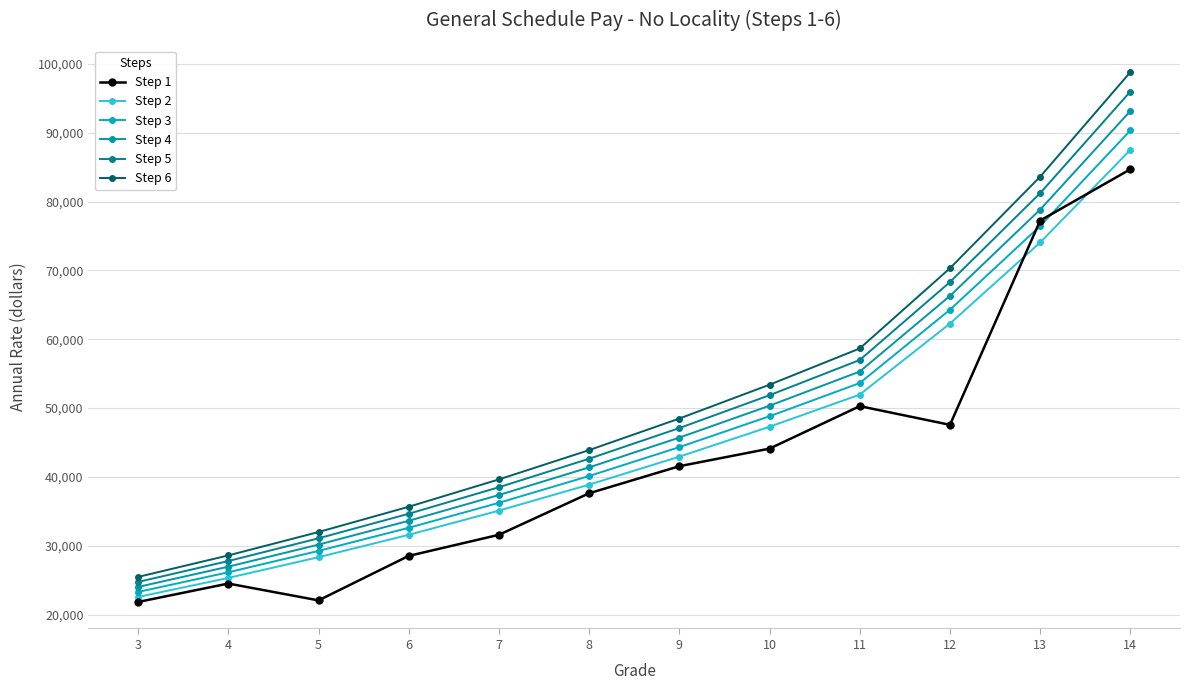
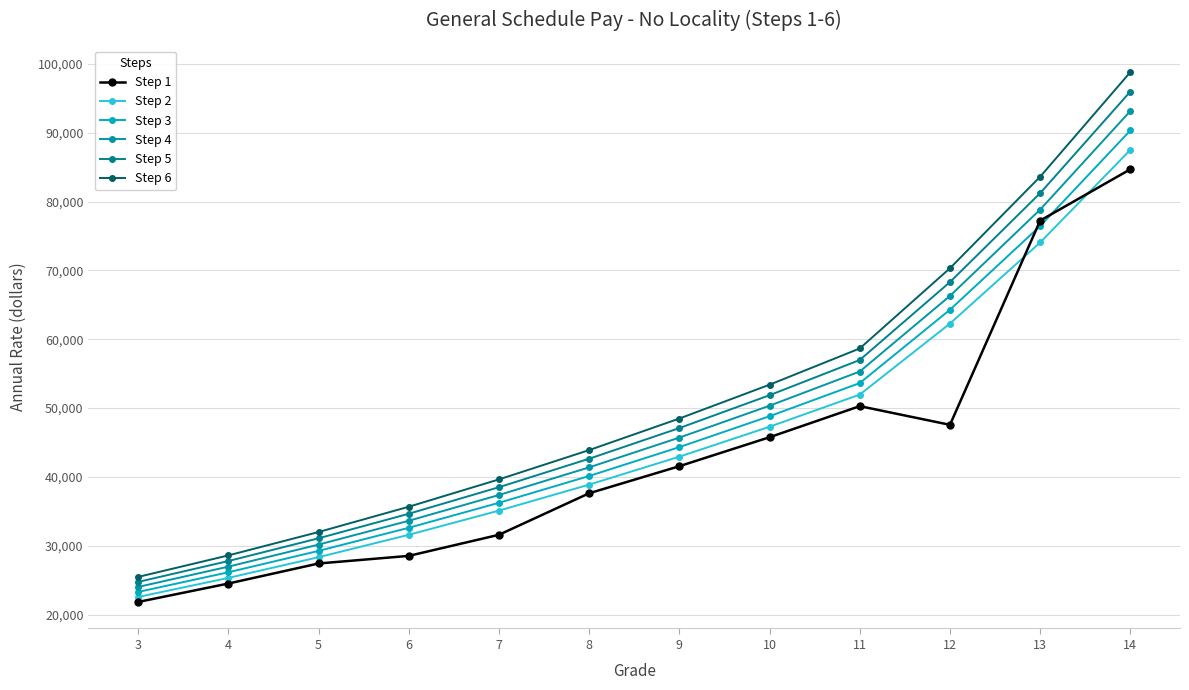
Step 1, 5: 22,000 -> 27,000
Step 1, 10: 44,000 -> 46,000
